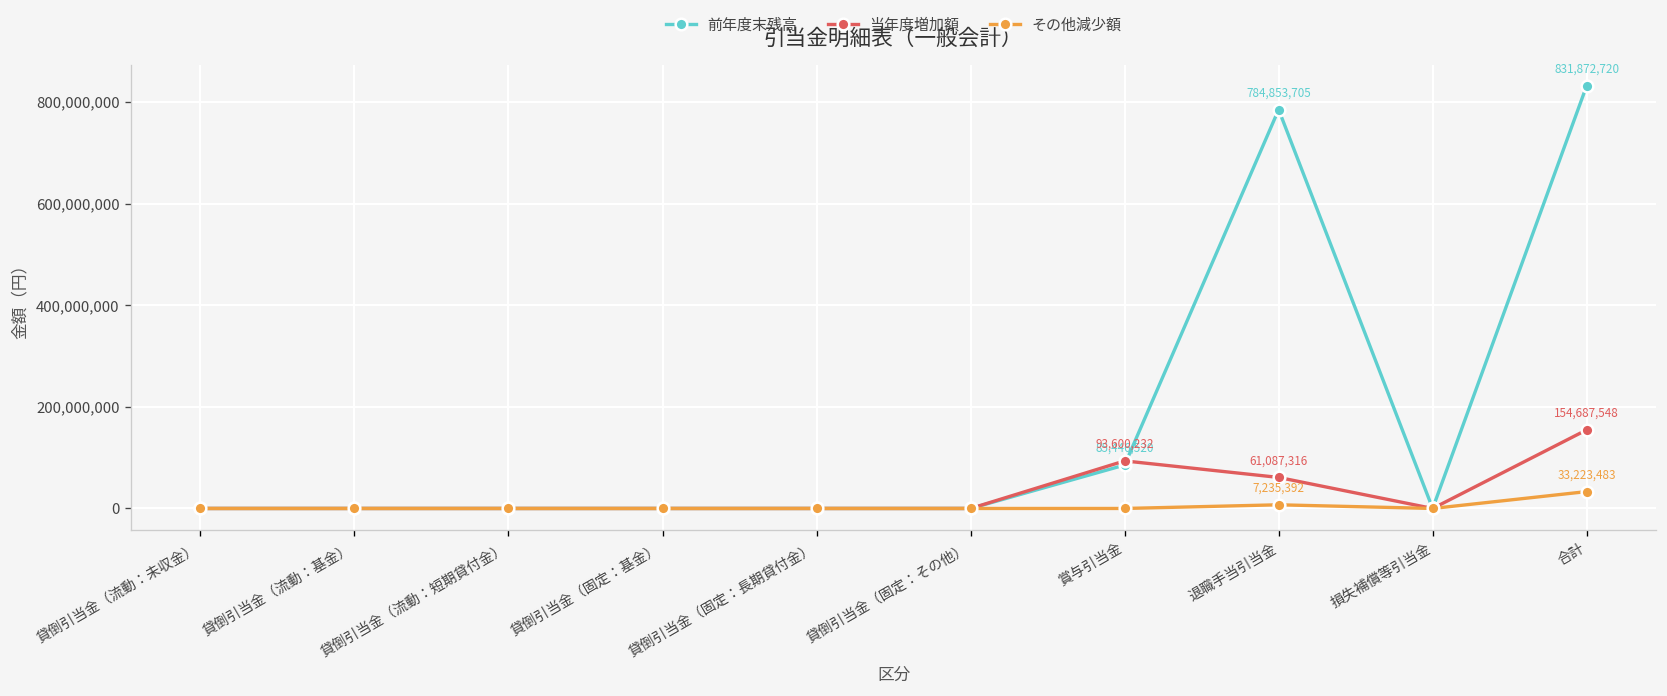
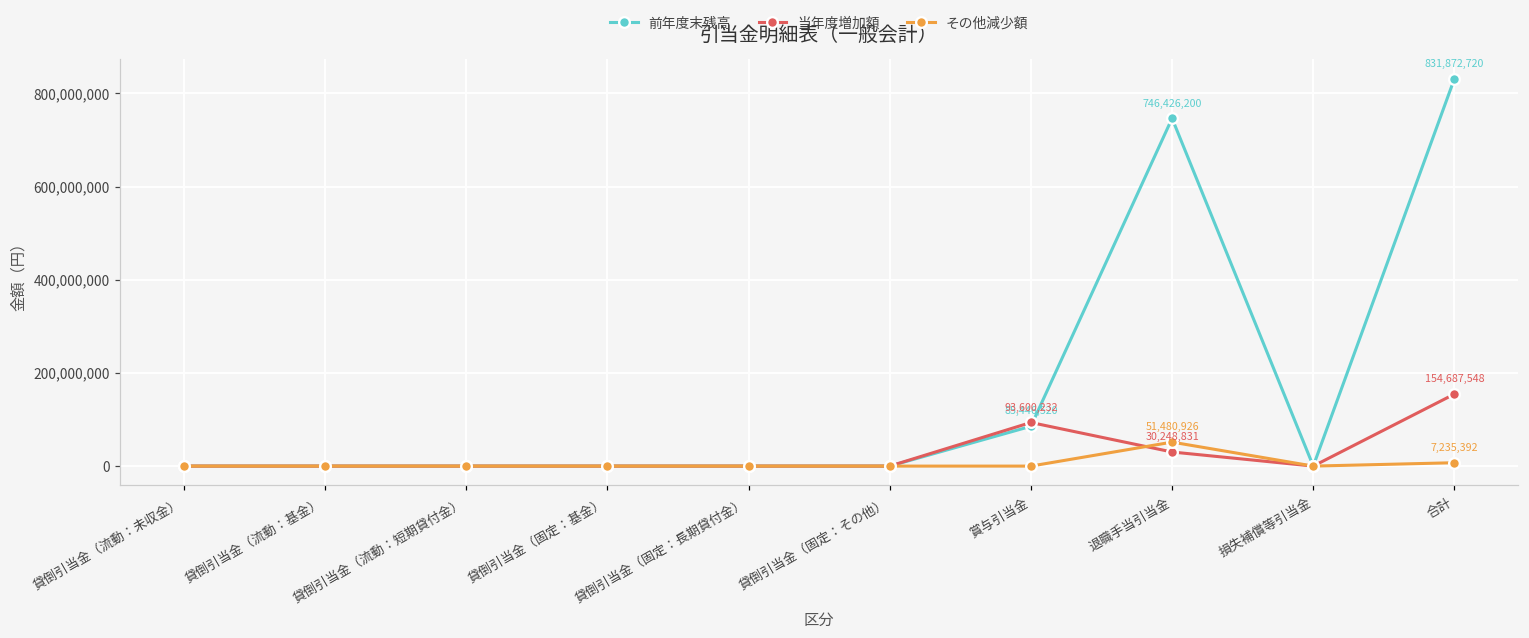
前年度末残高, 退職手当引当金: 784,853,705 -> 746,426,200
当年度増加額, 退職手当引当金: 61,087,316 -> 30,248,831
その他減少額, 退職手当引当金: 7,235,392 -> 51,480,926
その他減少額, 合計: 33,223,483 -> 7,235,392
